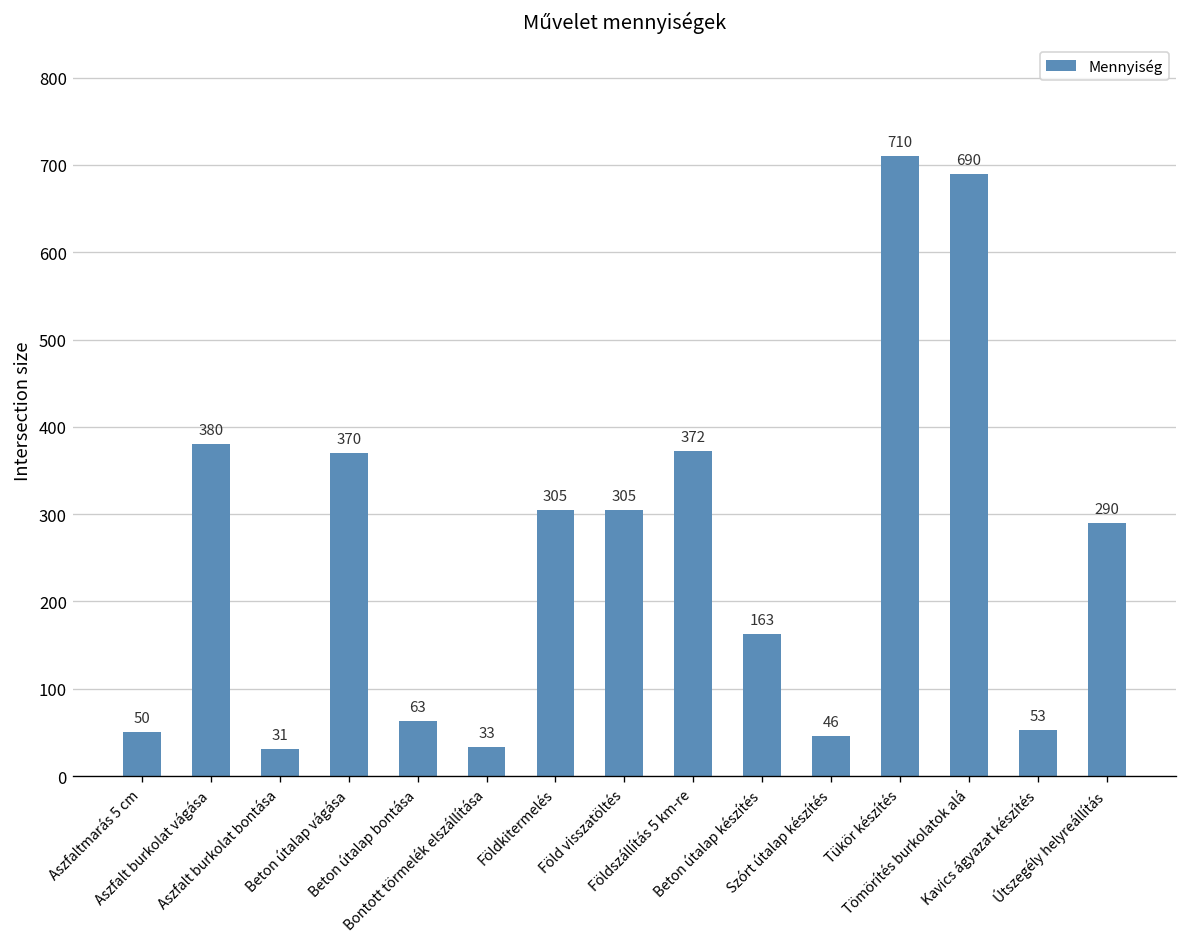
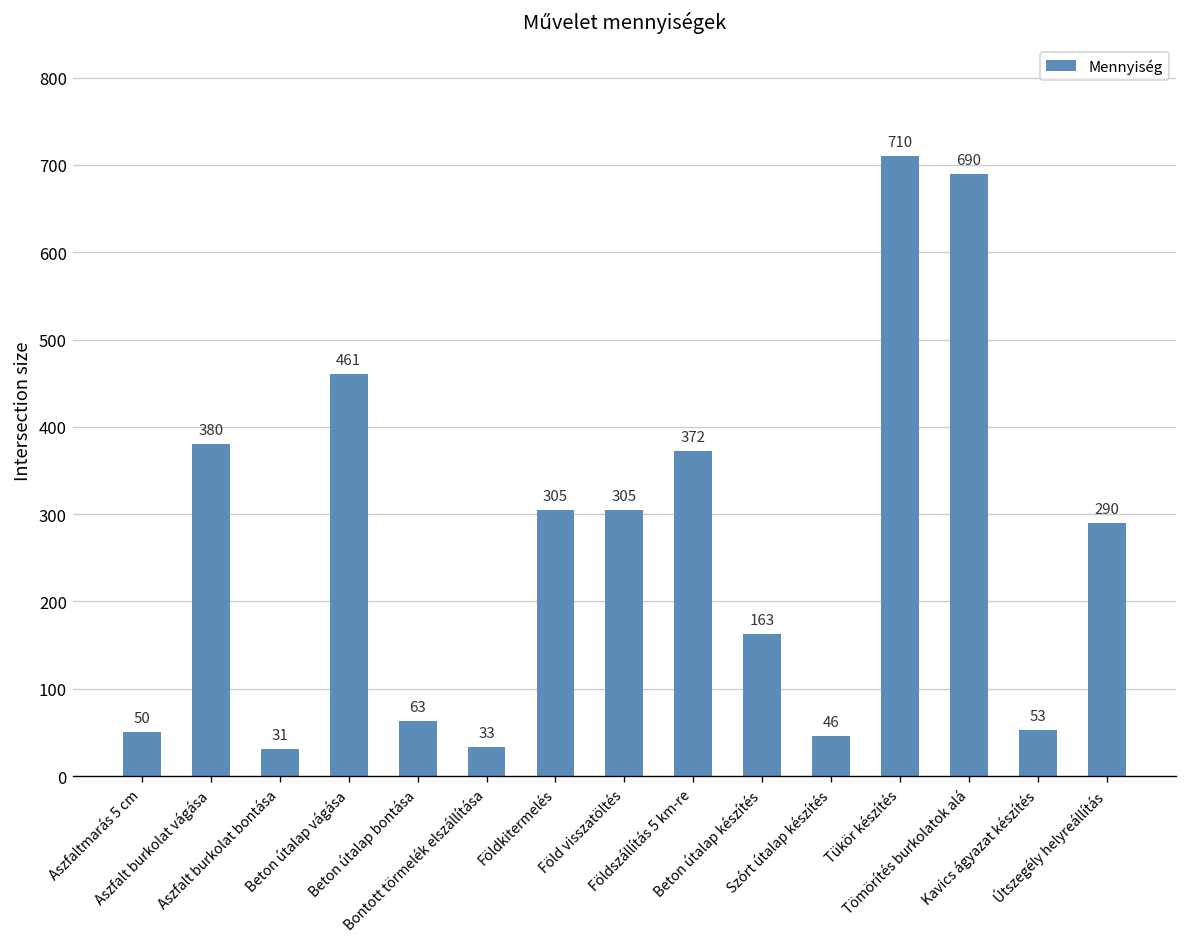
Beton útalap vágása: 370 -> 461
